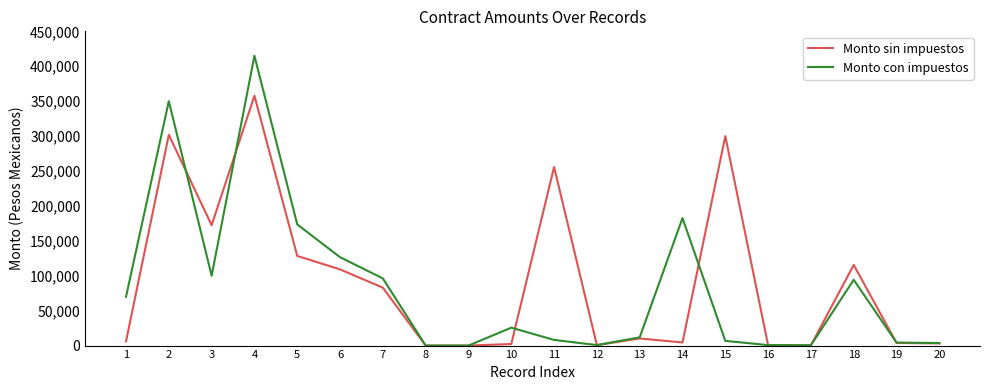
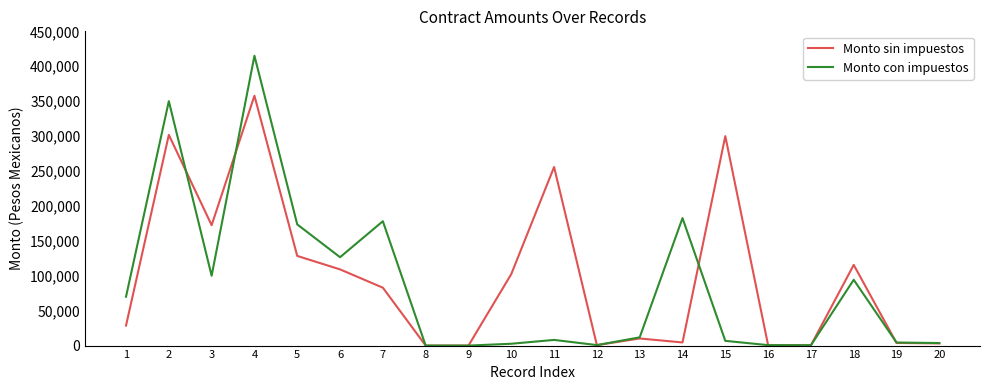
Monto sin impuestos, 1: 10,000 -> 30,000
Monto con impuestos, 7: 100,000 -> 180,000
Monto sin impuestos, 10: 0 -> 100,000
Monto con impuestos, 10: 30,000 -> 0
